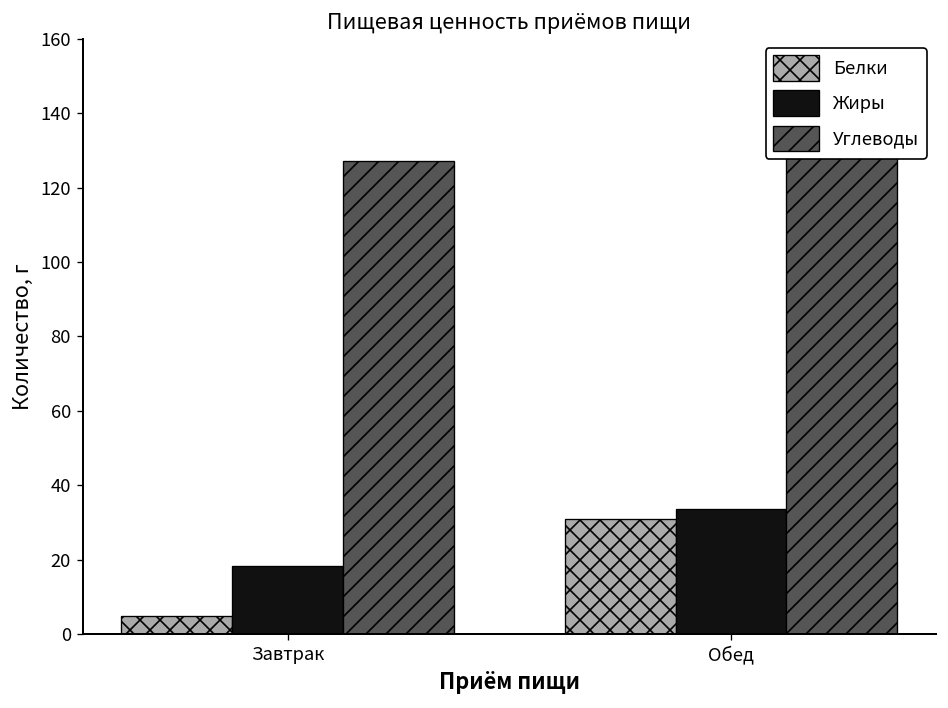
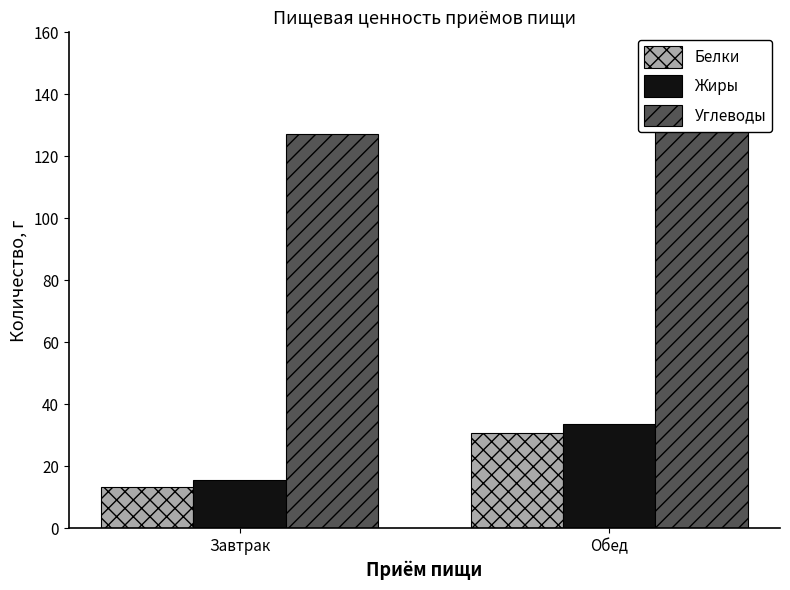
Белки, Завтрак: 5 -> 13
Жиры, Завтрак: 18 -> 16
